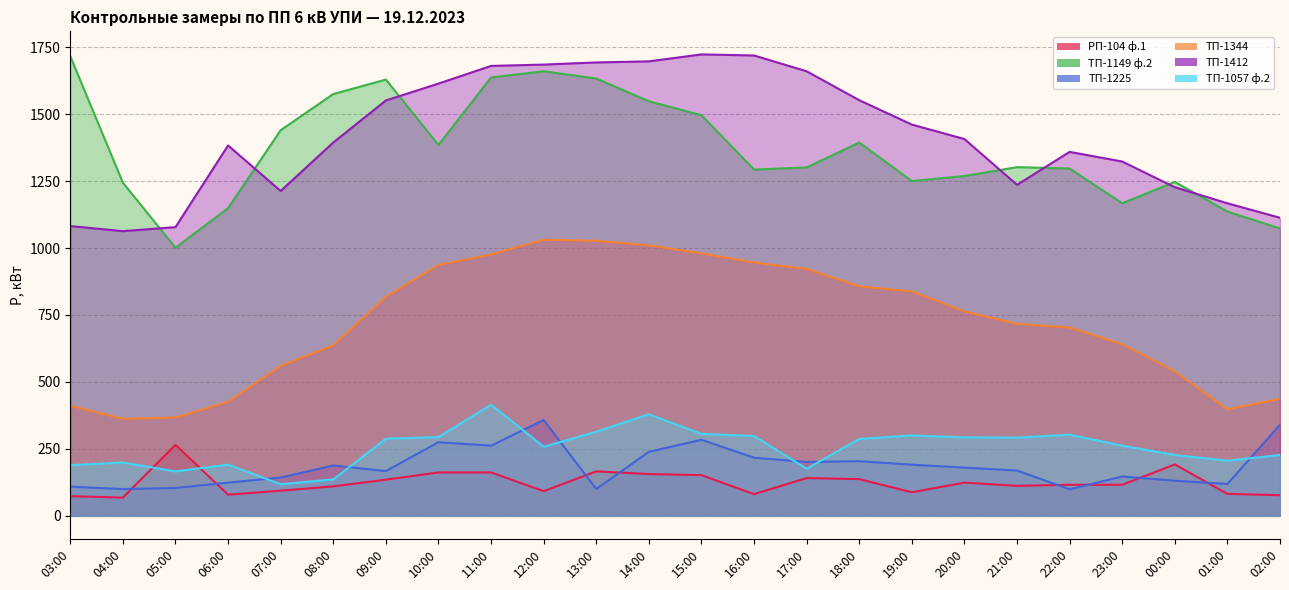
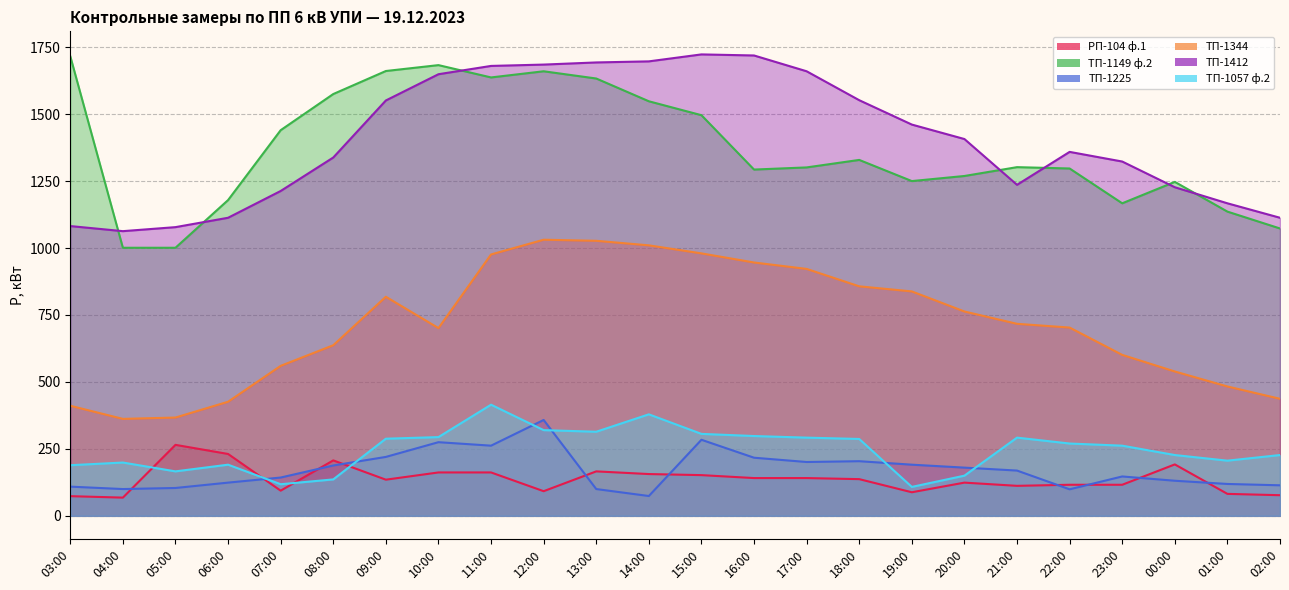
ТП-1149 ф.2, 04:00: 1240 -> 1000
РП-104 ф.1, 06:00: 80 -> 230
ТП-1149 ф.2, 06:00: 1150 -> 1180
ТП-1412, 06:00: 1380 -> 1110
РП-104 ф.1, 08:00: 110 -> 210
ТП-1412, 08:00: 1390 -> 1340
ТП-1149 ф.2, 09:00: 1630 -> 1660
ТП-1225, 09:00: 170 -> 220
ТП-1149 ф.2, 10:00: 1390 -> 1680
ТП-1344, 10:00: 940 -> 700
ТП-1412, 10:00: 1610 -> 1650
ТП-1057 ф.2, 12:00: 260 -> 320
ТП-1225, 14:00: 240 -> 70
РП-104 ф.1, 16:00: 80 -> 140
ТП-1057 ф.2, 17:00: 180 -> 290
ТП-1149 ф.2, 18:00: 1390 -> 1330
ТП-1057 ф.2, 19:00: 300 -> 110
ТП-1057 ф.2, 20:00: 290 -> 150
ТП-1057 ф.2, 22:00: 300 -> 270
ТП-1344, 23:00: 640 -> 600
ТП-1344, 01:00: 400 -> 480
ТП-1225, 02:00: 340 -> 110
